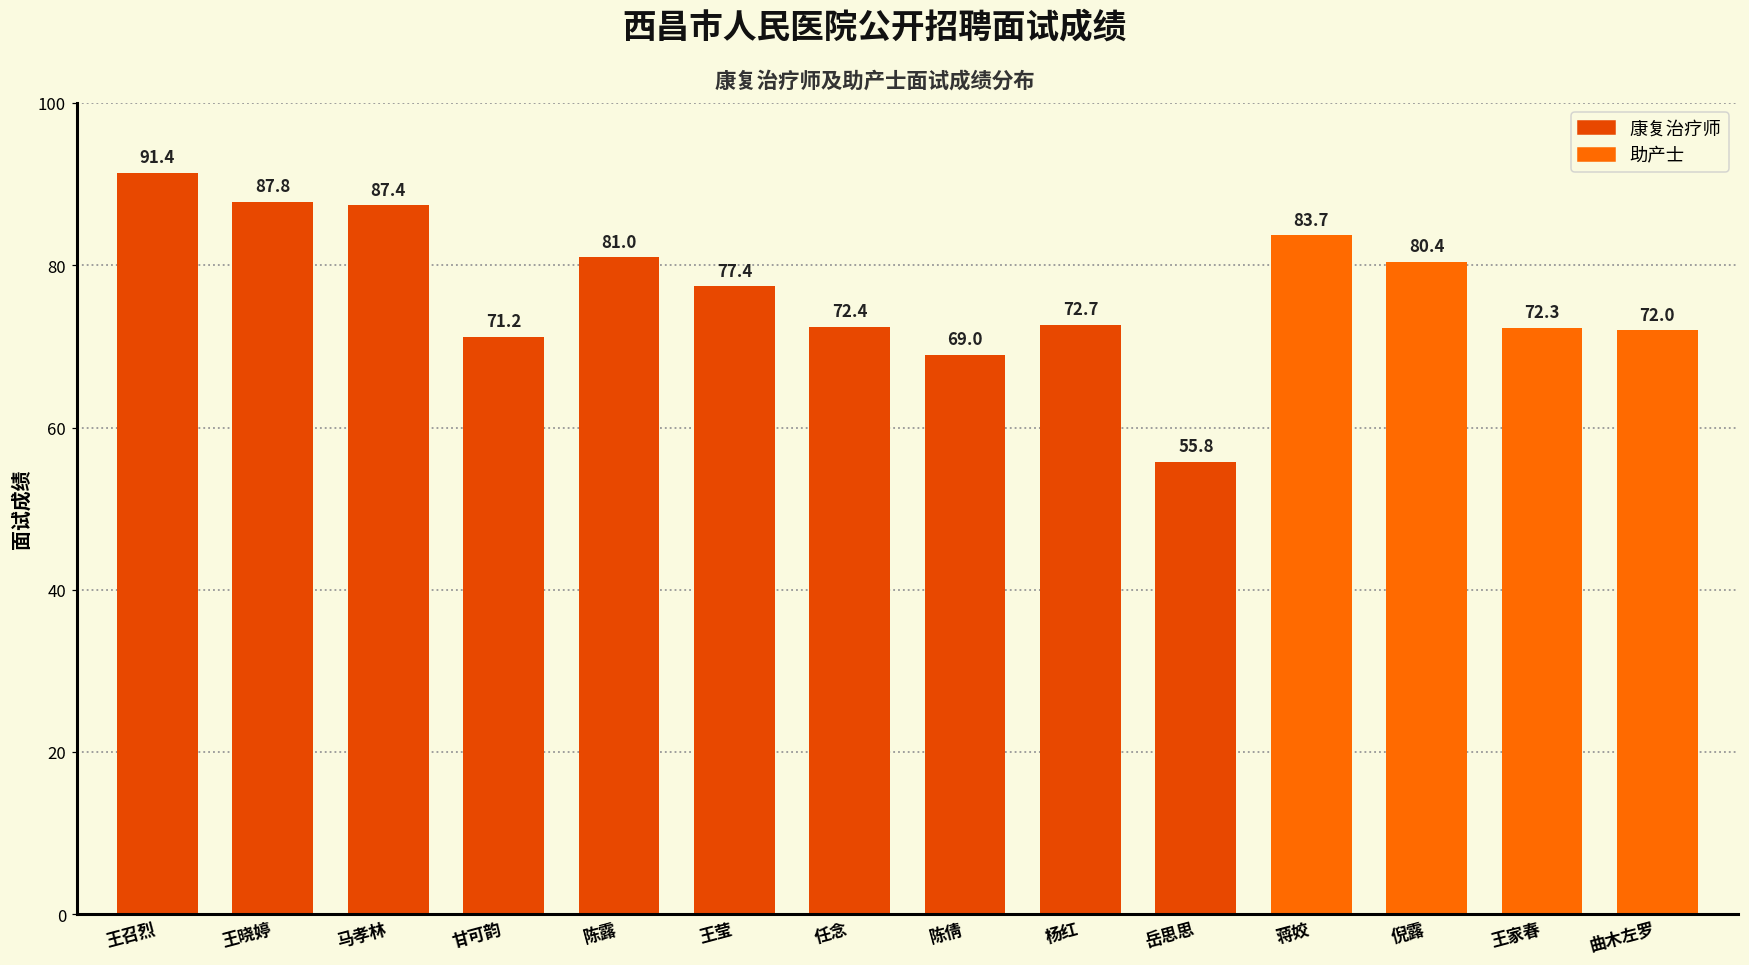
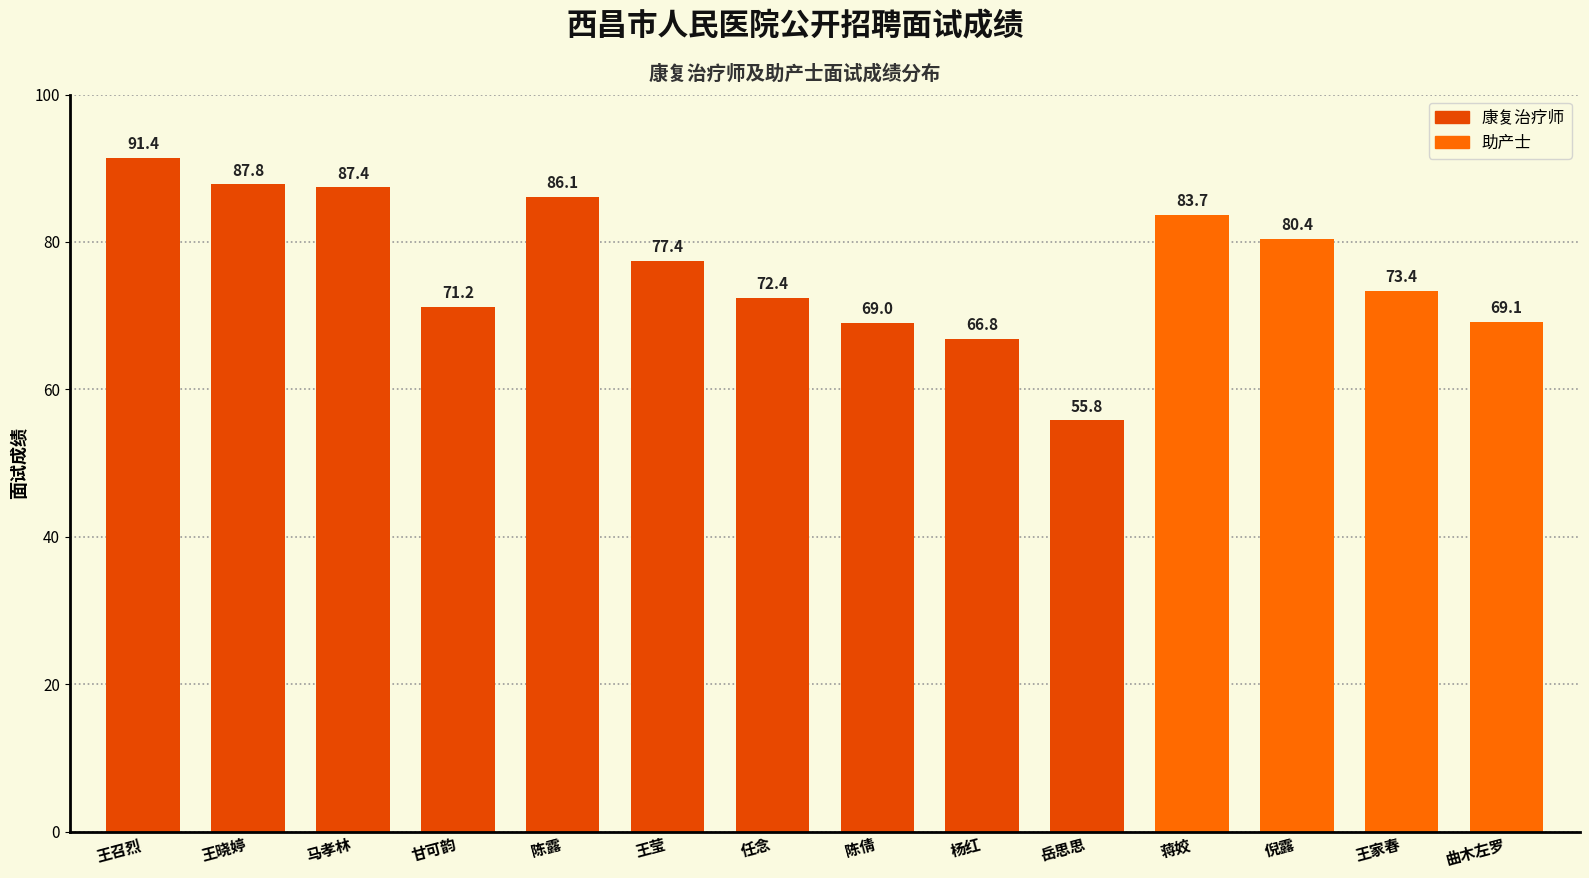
陈露: 81.0 -> 86.1
杨红: 72.7 -> 66.8
王家春: 72.3 -> 73.4
曲木左罗: 72.0 -> 69.1
